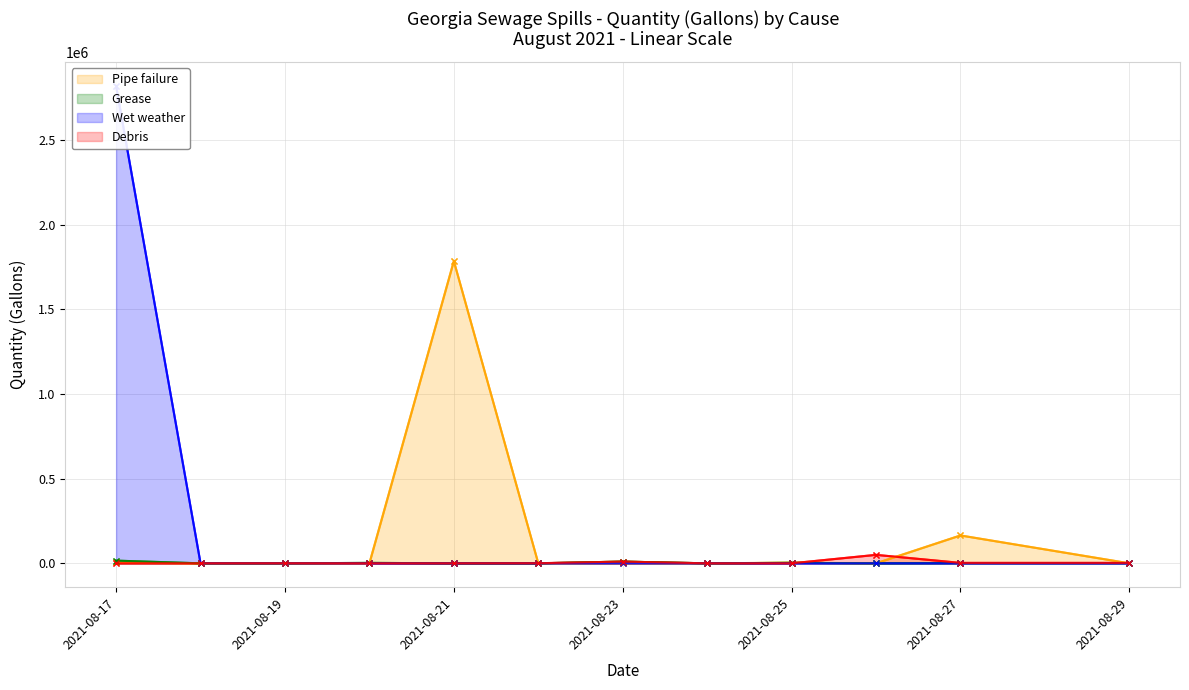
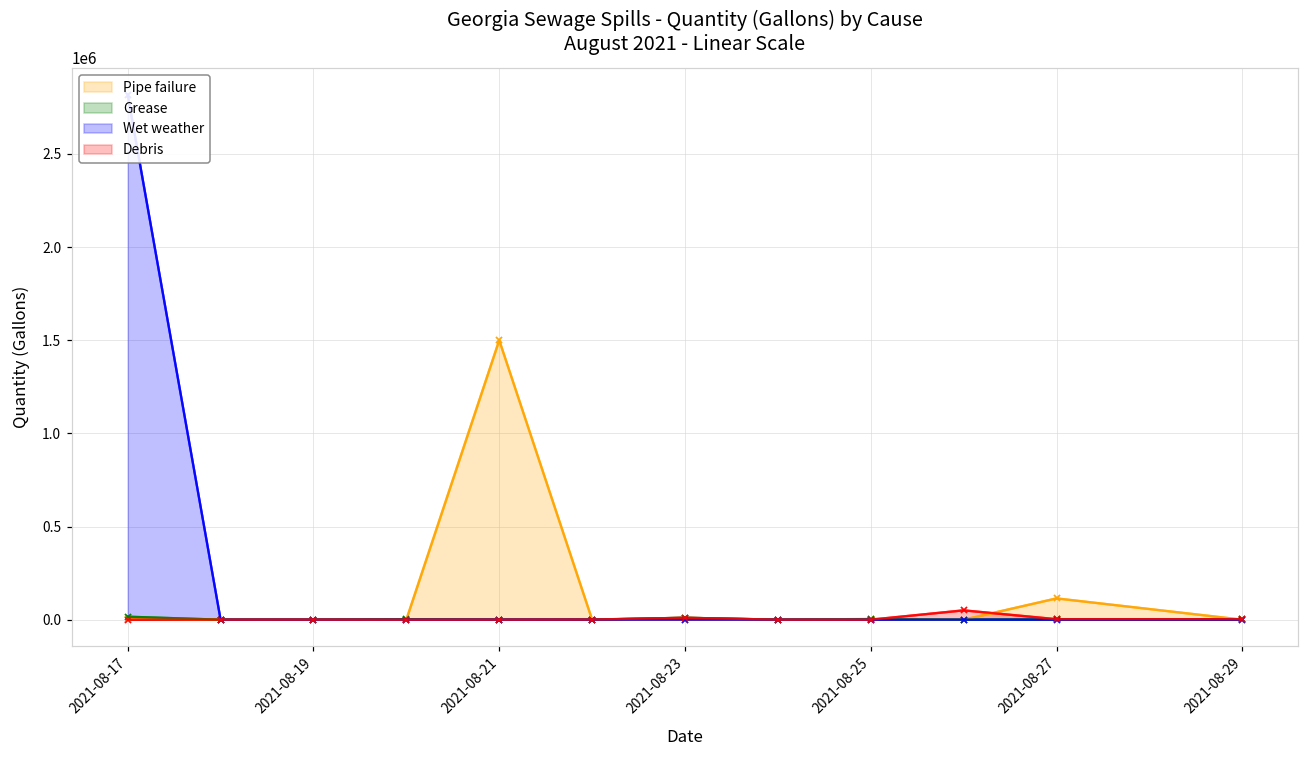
Pipe failure, 2021-08-21: 1780000 -> 1500000
Pipe failure, 2021-08-27: 160000 -> 110000
